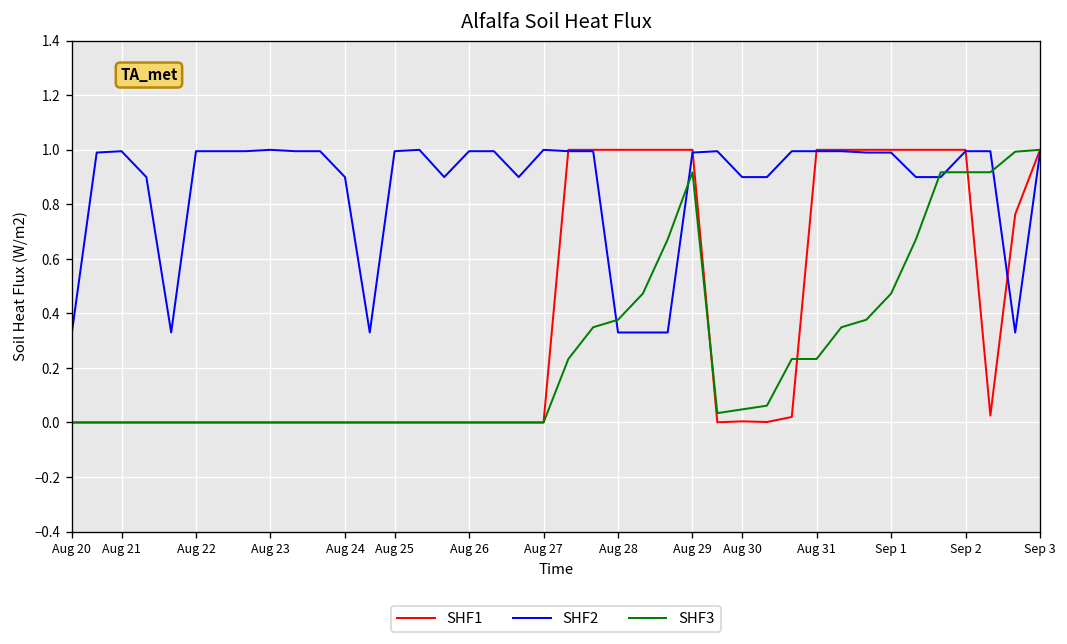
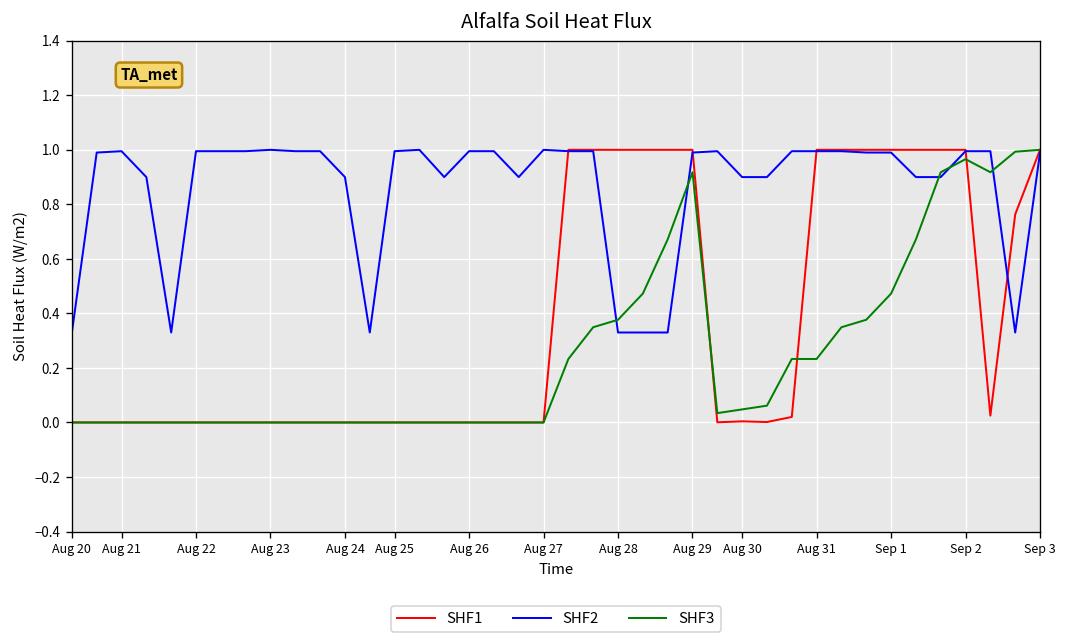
SHF3, Sep 2: 0.92 -> 0.97
